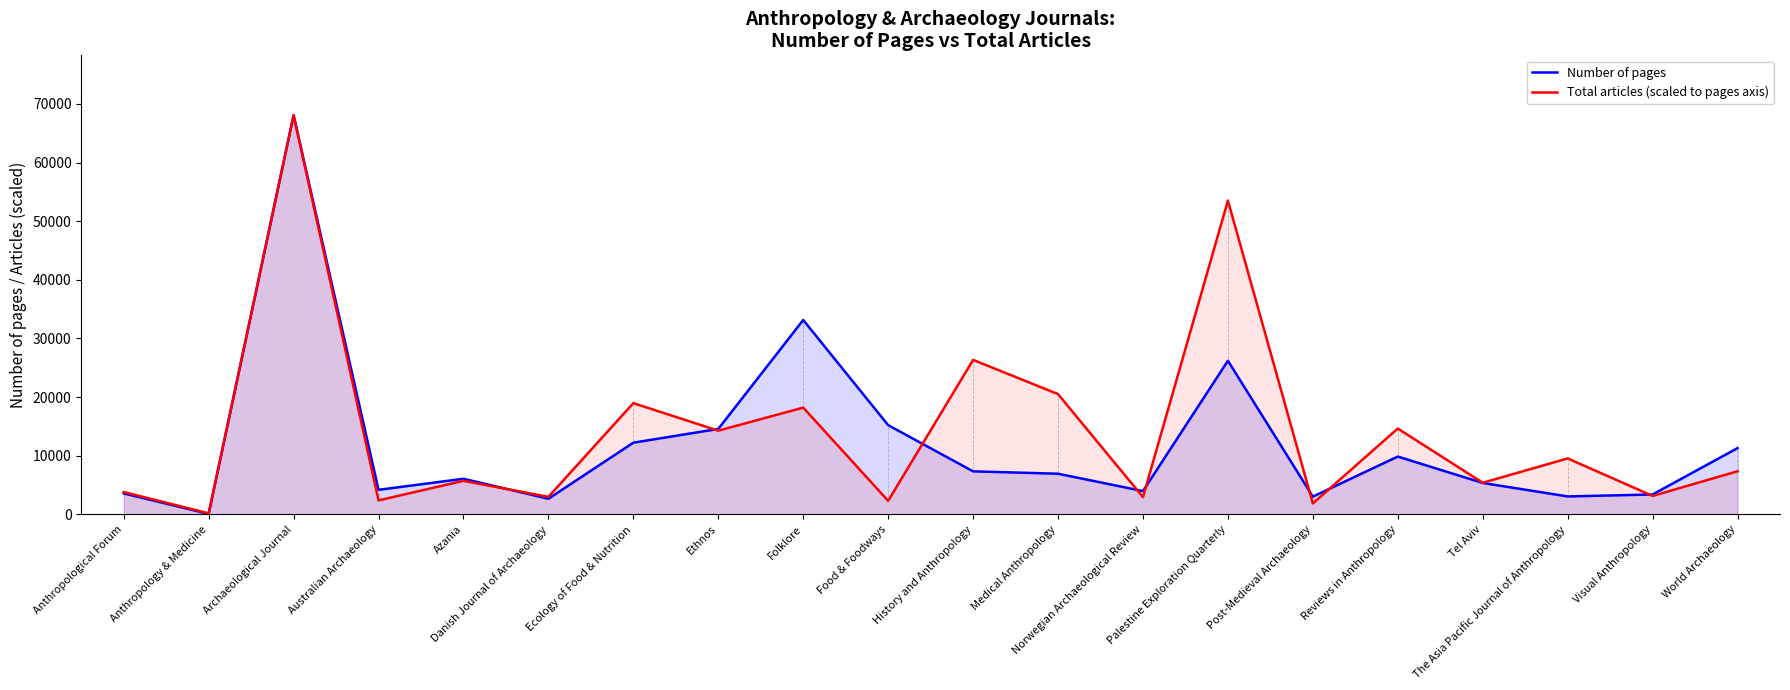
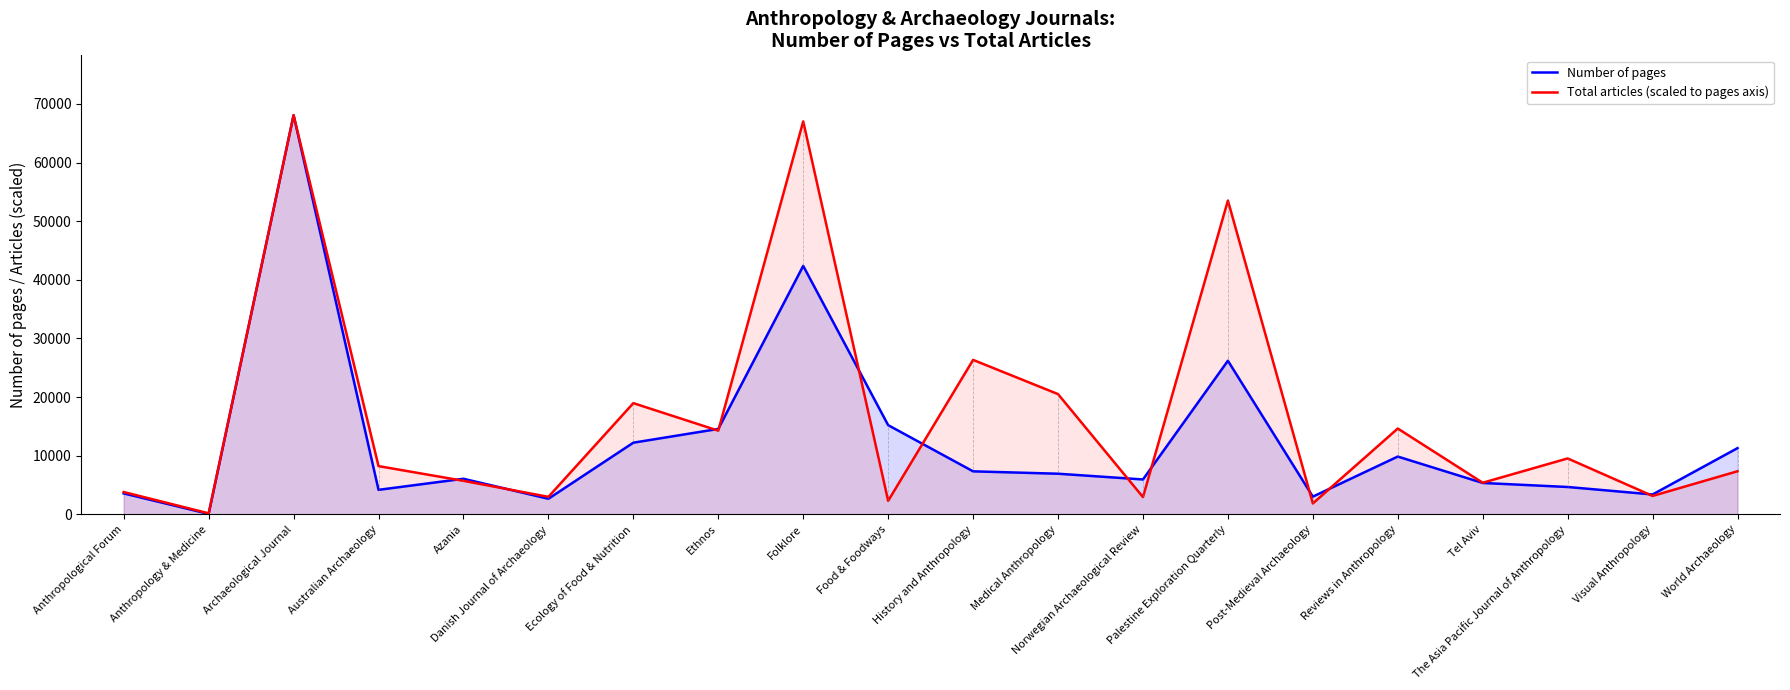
Total articles (scaled to pages axis), Australian Archaeology: 2000 -> 8000
Number of pages, Folklore: 33000 -> 42000
Total articles (scaled to pages axis), Folklore: 18000 -> 67000
Number of pages, Norwegian Archaeological Review: 4000 -> 6000
Number of pages, The Asia Pacific Journal of Anthropology: 3000 -> 5000
